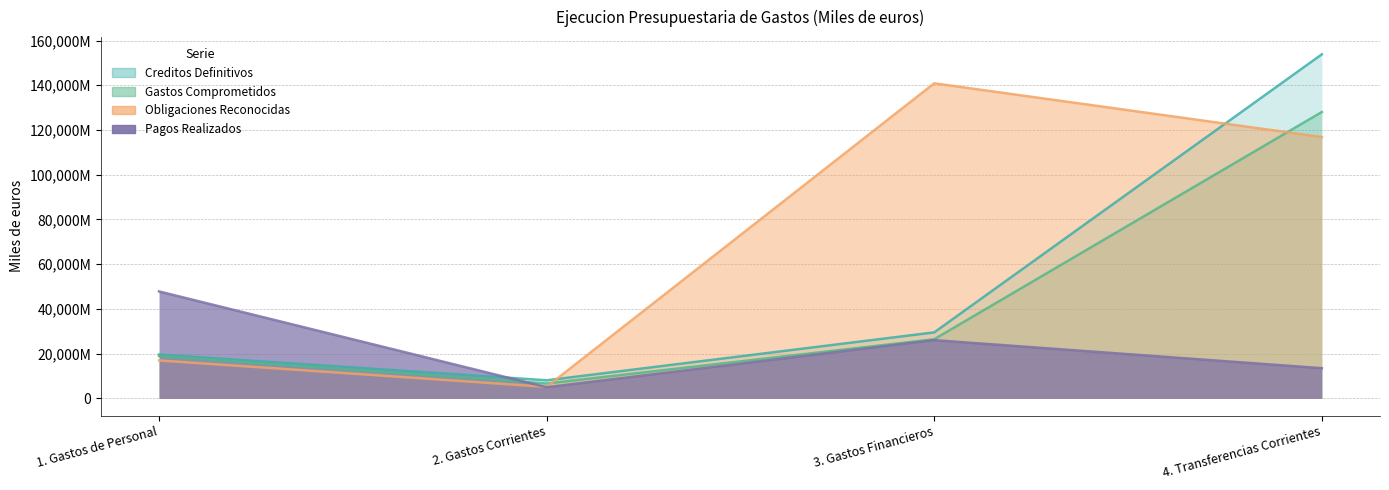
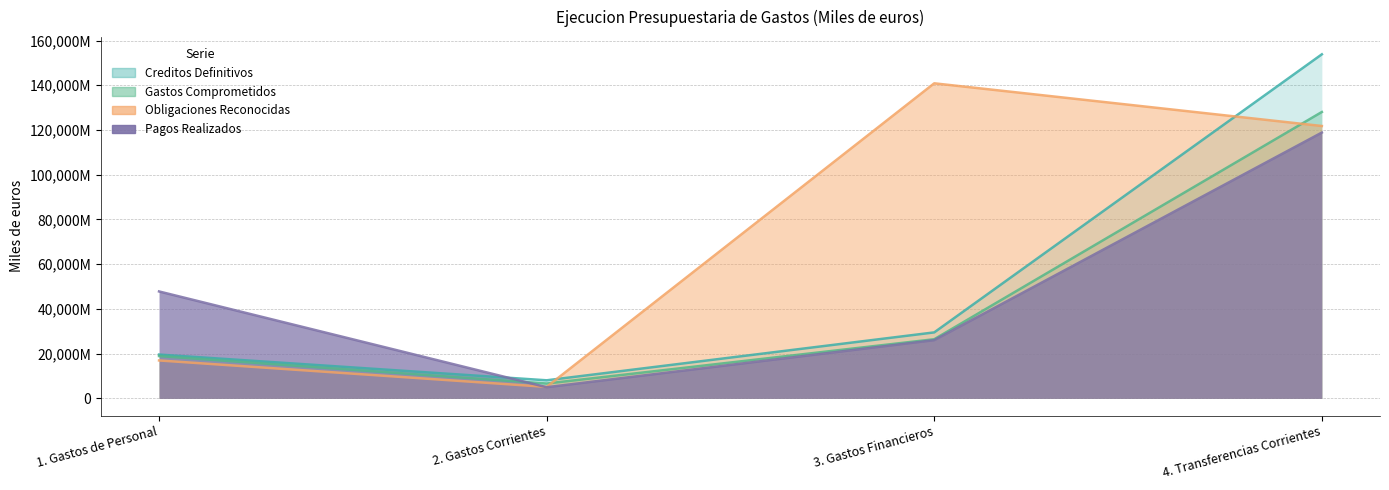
Obligaciones Reconocidas, 4. Transferencias Corrientes: 117,000,000,000 -> 122,000,000,000
Pagos Realizados, 4. Transferencias Corrientes: 14,000,000,000 -> 119,000,000,000
